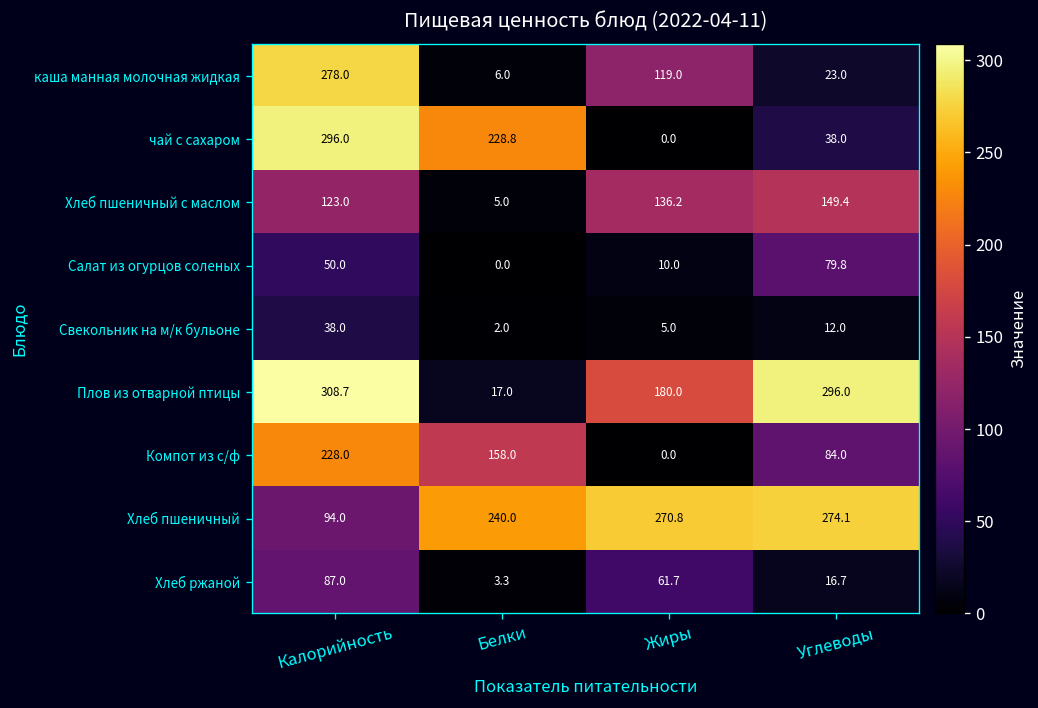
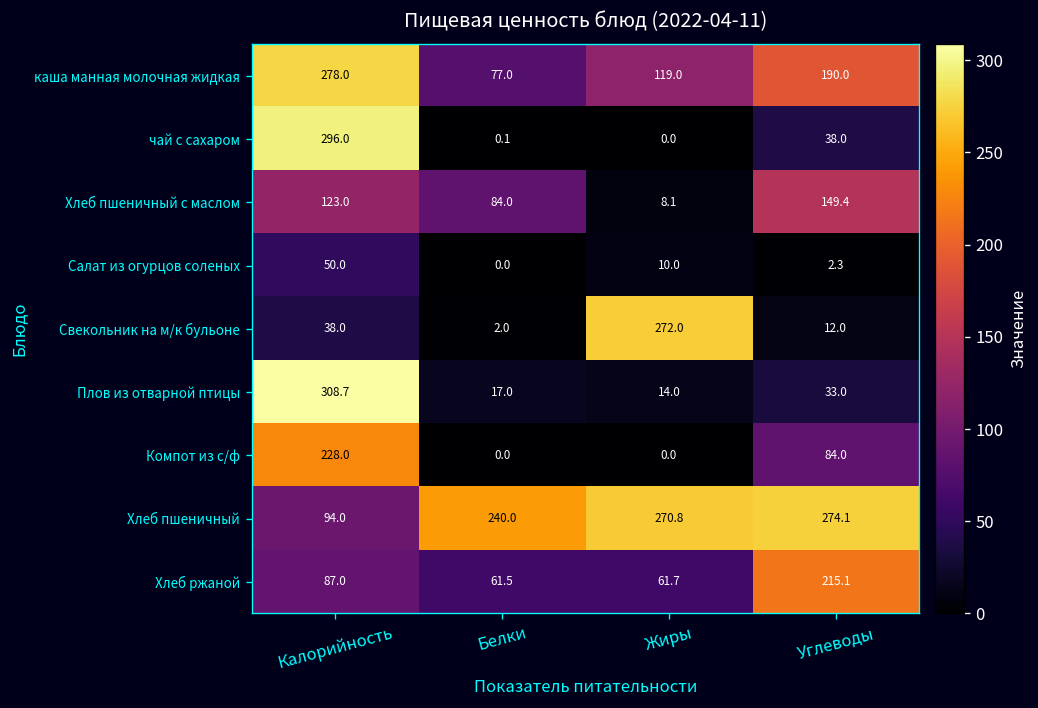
каша манная молочная жидкая, Белки: 6.0 -> 77.0
каша манная молочная жидкая, Углеводы: 23.0 -> 190.0
чай с сахаром, Белки: 228.8 -> 0.1
Хлеб пшеничный с маслом, Белки: 5.0 -> 84.0
Хлеб пшеничный с маслом, Жиры: 136.2 -> 8.1
Салат из огурцов соленых, Углеводы: 79.8 -> 2.3
Свекольник на м/к бульоне, Жиры: 5.0 -> 272.0
Плов из отварной птицы, Жиры: 180.0 -> 14.0
Плов из отварной птицы, Углеводы: 296.0 -> 33.0
Компот из с/ф, Белки: 158.0 -> 0.0
Хлеб ржаной, Белки: 3.3 -> 61.5
Хлеб ржаной, Углеводы: 16.7 -> 215.1
